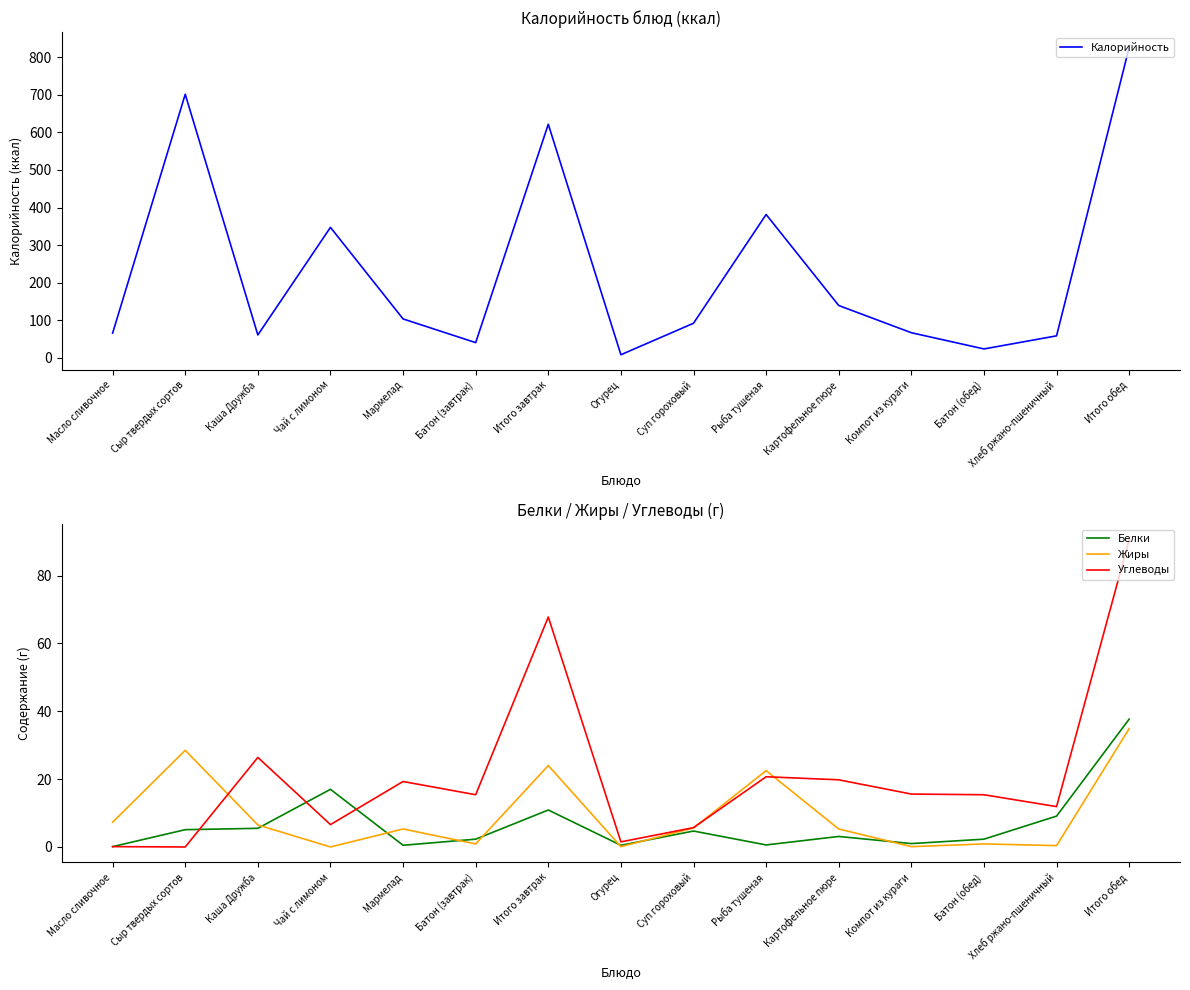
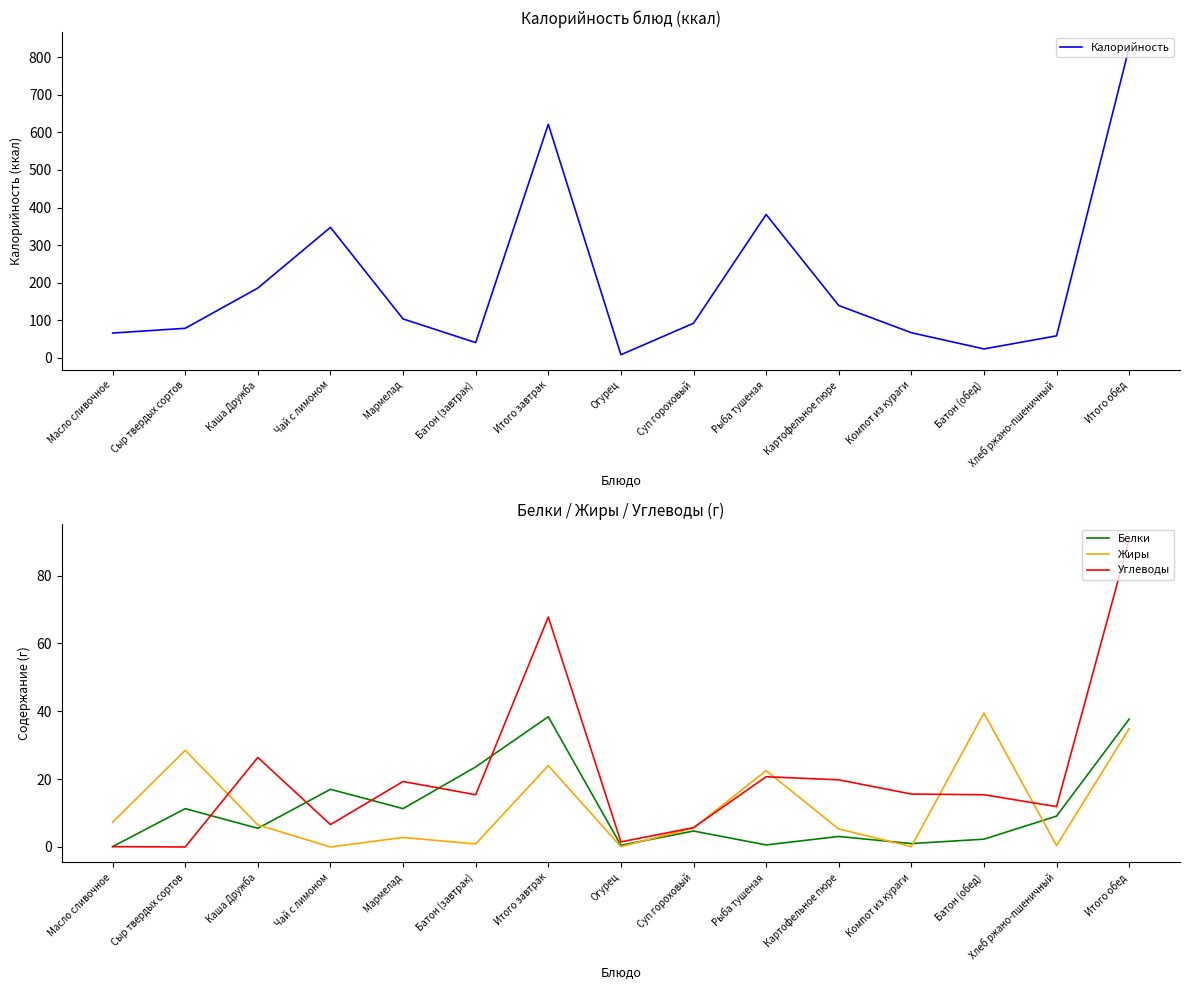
Калорийность блюд (ккал), Сыр твердых сортов: 700 -> 80
Калорийность блюд (ккал), Каша Дружба: 60 -> 190
Белки / Жиры / Углеводы (г), Белки, Сыр твердых сортов: 5 -> 11
Белки / Жиры / Углеводы (г), Белки, Мармелад: 1 -> 11
Белки / Жиры / Углеводы (г), Жиры, Мармелад: 5 -> 3
Белки / Жиры / Углеводы (г), Белки, Батон (завтрак): 2 -> 24
Белки / Жиры / Углеводы (г), Белки, Итого завтрак: 11 -> 38
Белки / Жиры / Углеводы (г), Жиры, Батон (обед): 1 -> 40
